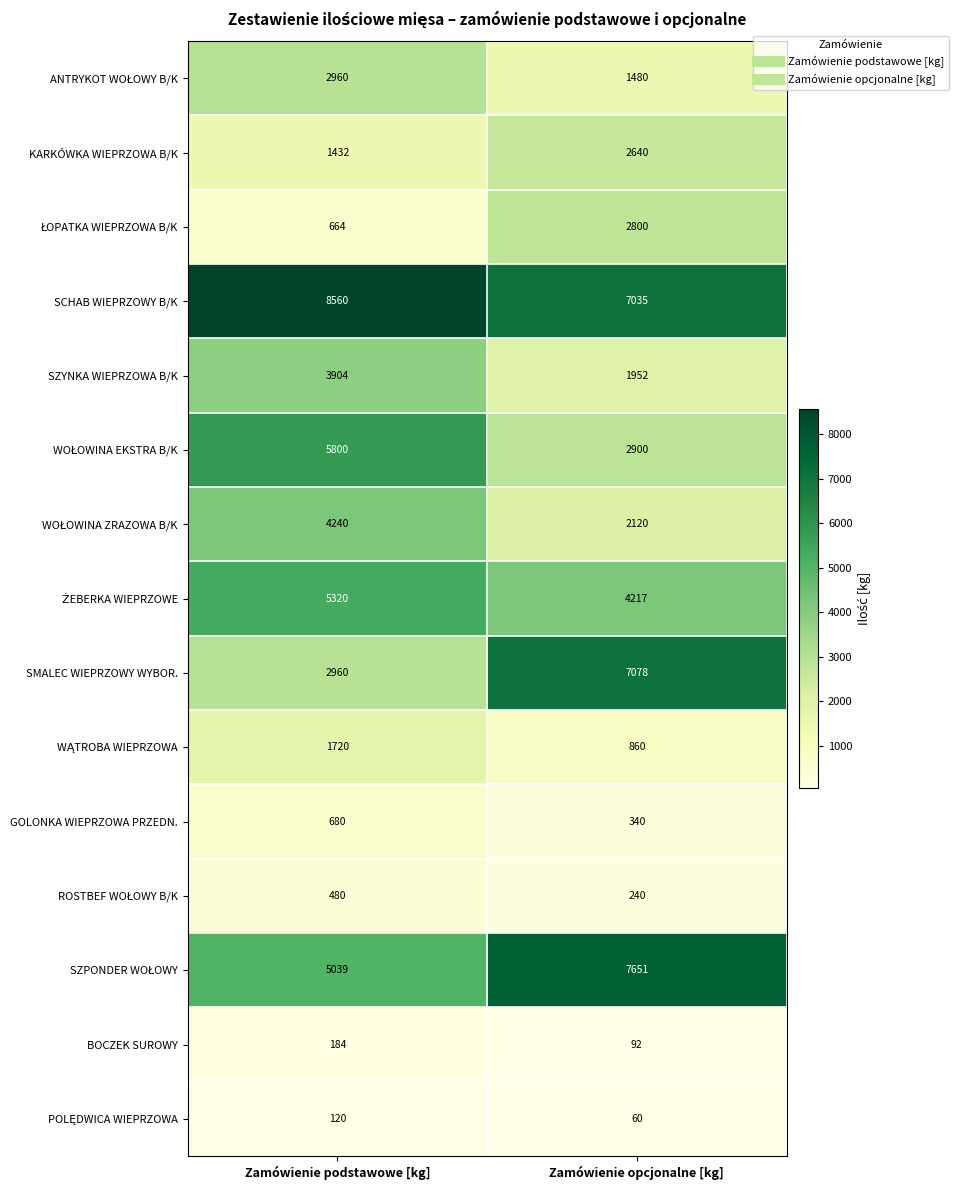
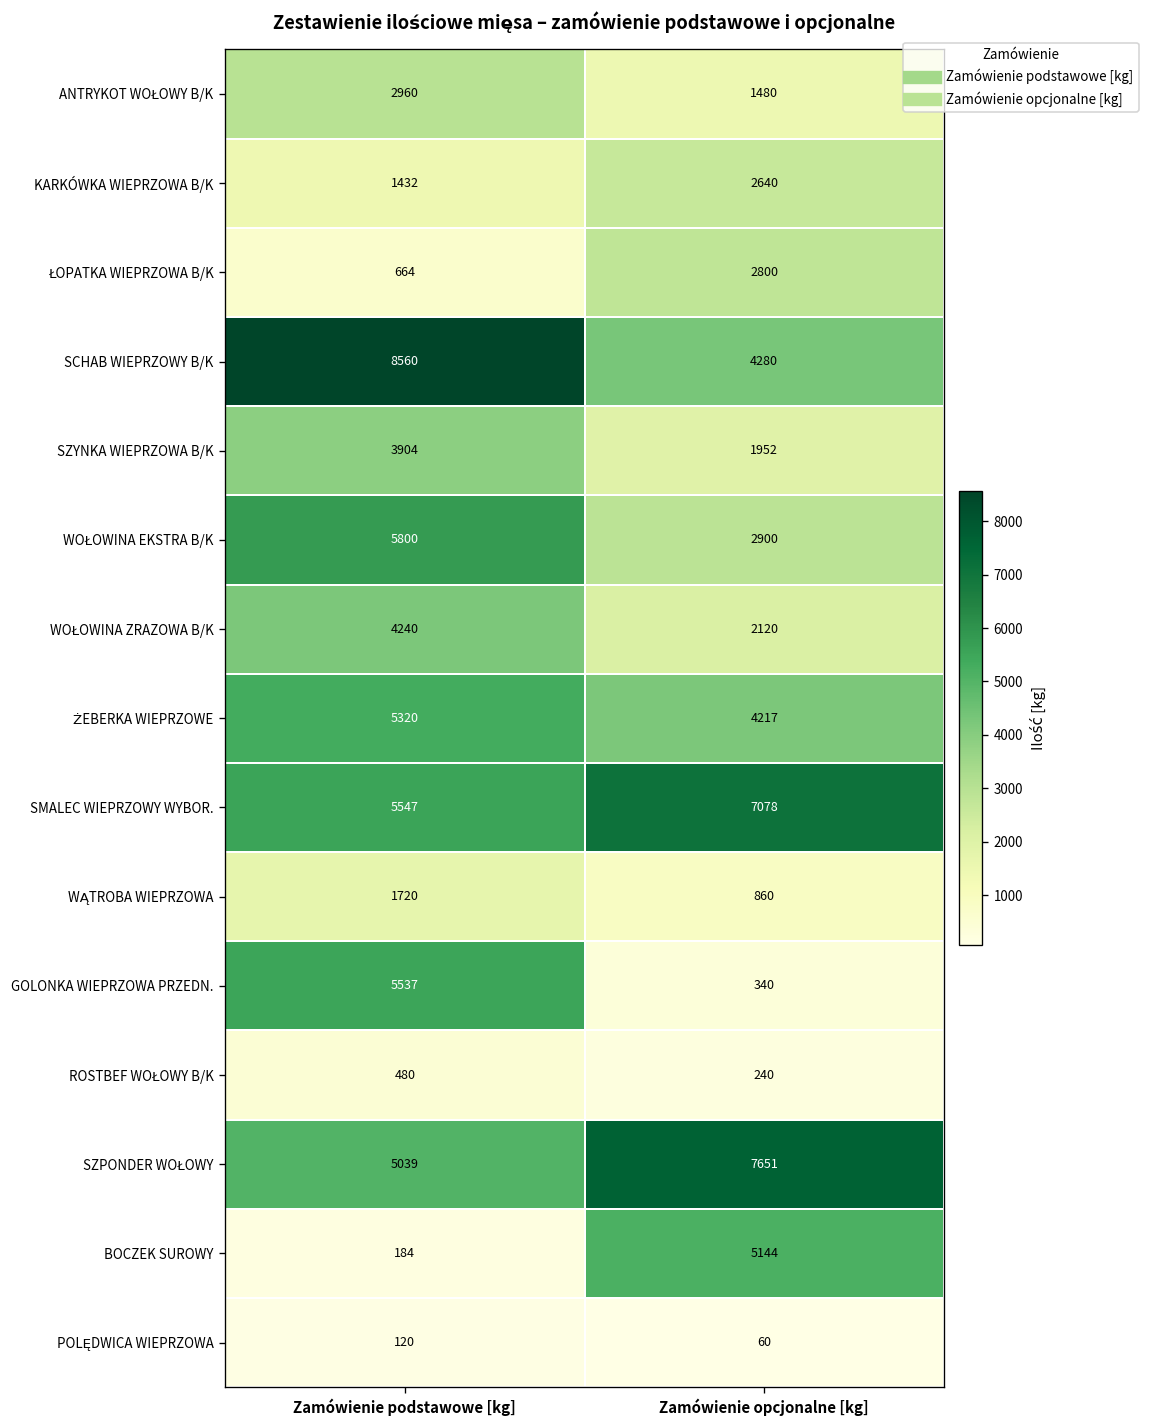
SCHAB WIEPRZOWY B/K, Zamówienie opcjonalne [kg]: 7035 -> 4280
SMALEC WIEPRZOWY WYBOR., Zamówienie podstawowe [kg]: 2960 -> 5547
GOLONKA WIEPRZOWA PRZEDN., Zamówienie podstawowe [kg]: 680 -> 5537
BOCZEK SUROWY, Zamówienie opcjonalne [kg]: 92 -> 5144
